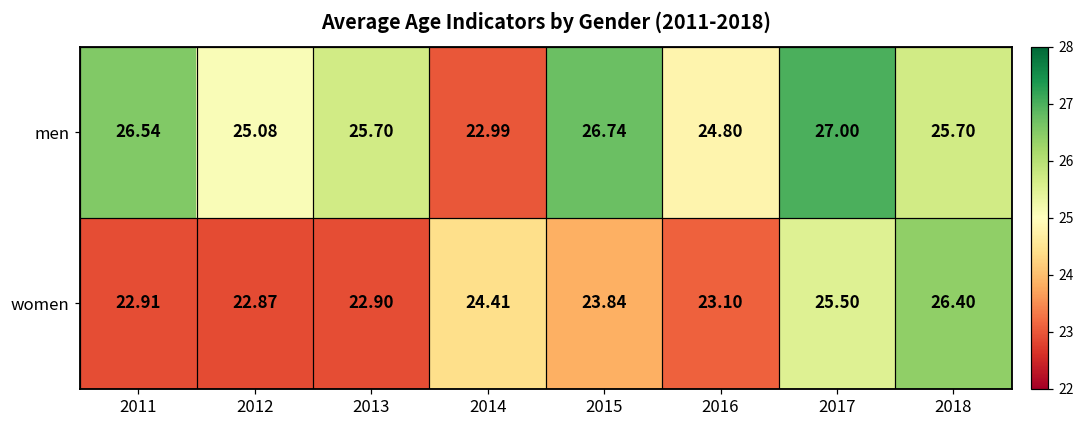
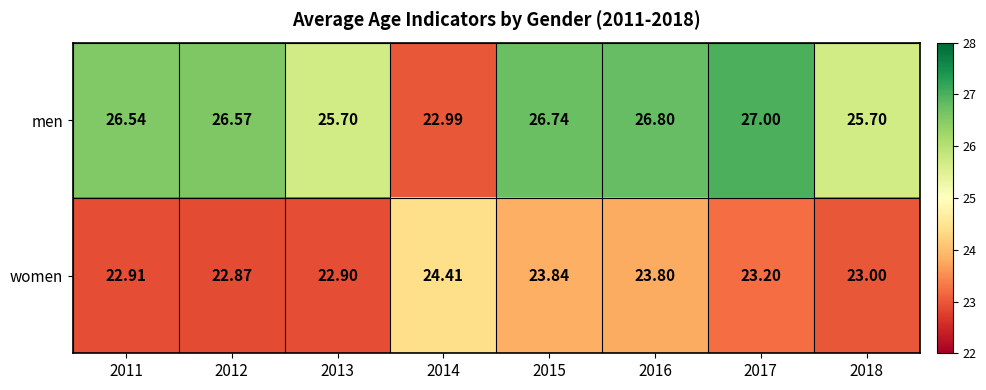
men, 2012: 25.08 -> 26.57
men, 2016: 24.80 -> 26.80
women, 2016: 23.10 -> 23.80
women, 2017: 25.50 -> 23.20
women, 2018: 26.40 -> 23.00
